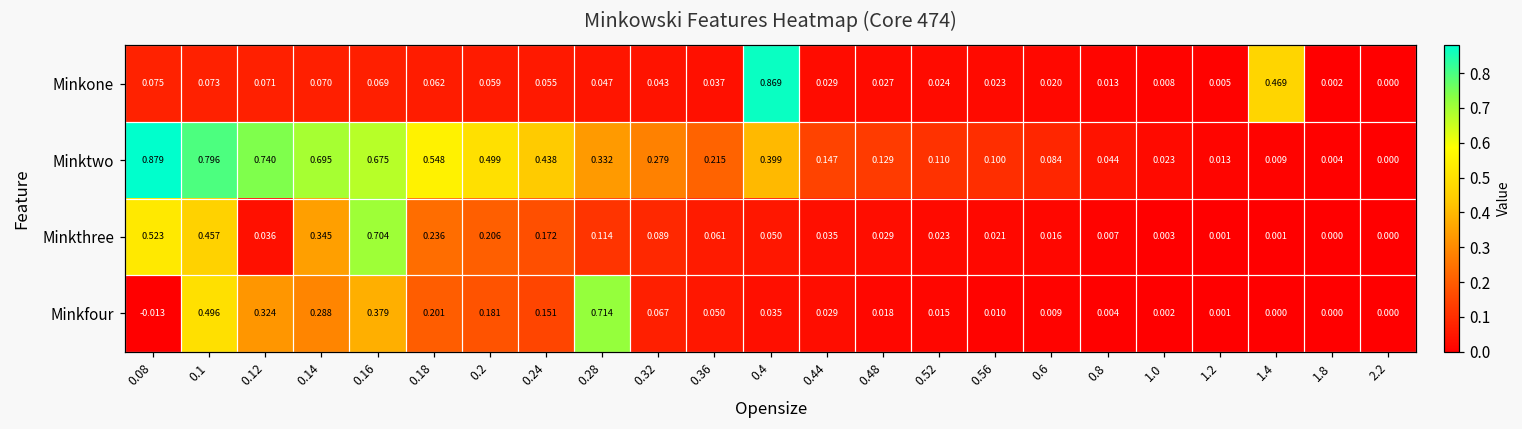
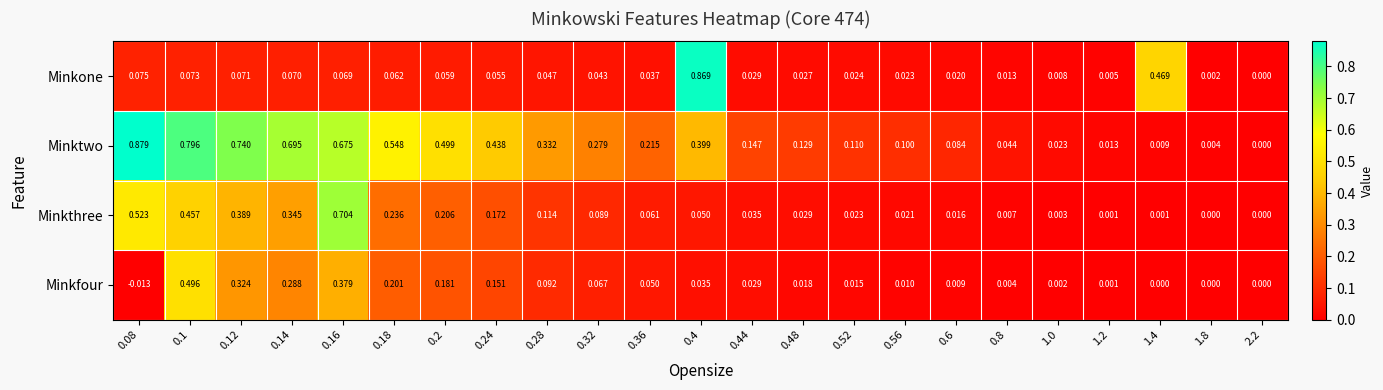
Minkthree, 0.12: 0.036 -> 0.389
Minkfour, 0.28: 0.714 -> 0.092
